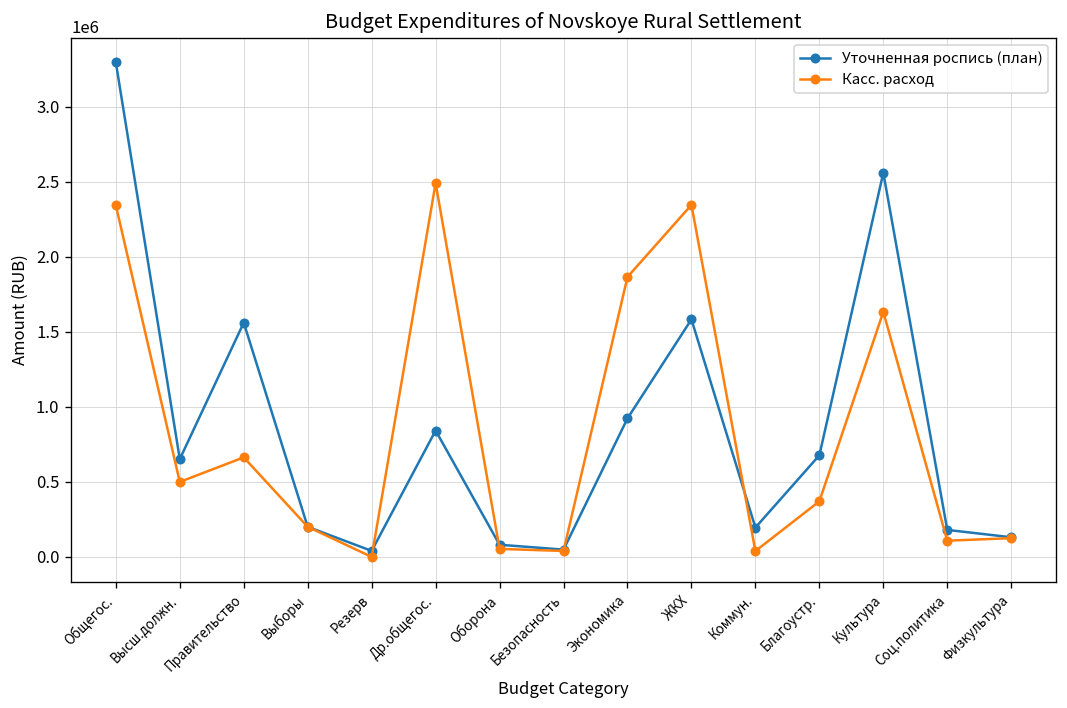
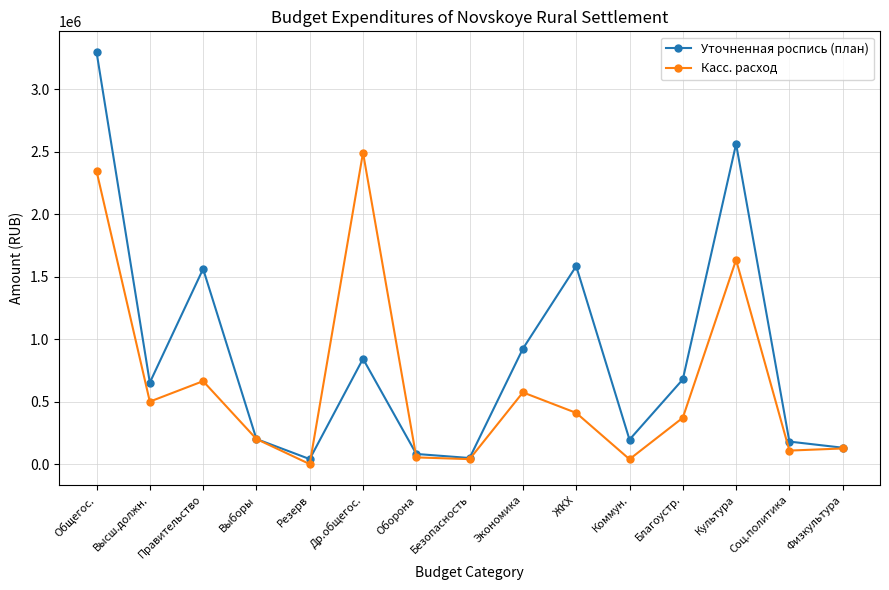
Касс. расход, Экономика: 1870000 -> 570000
Касс. расход, ЖКХ: 2350000 -> 410000
